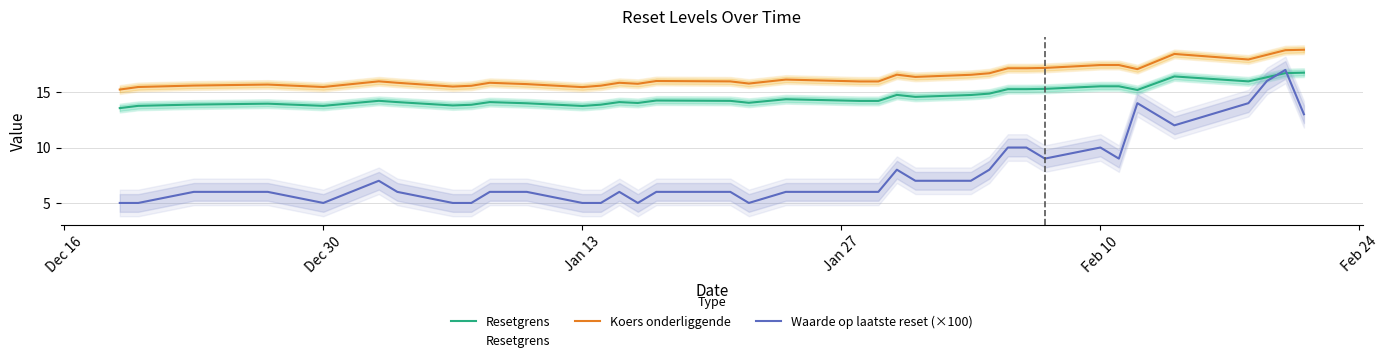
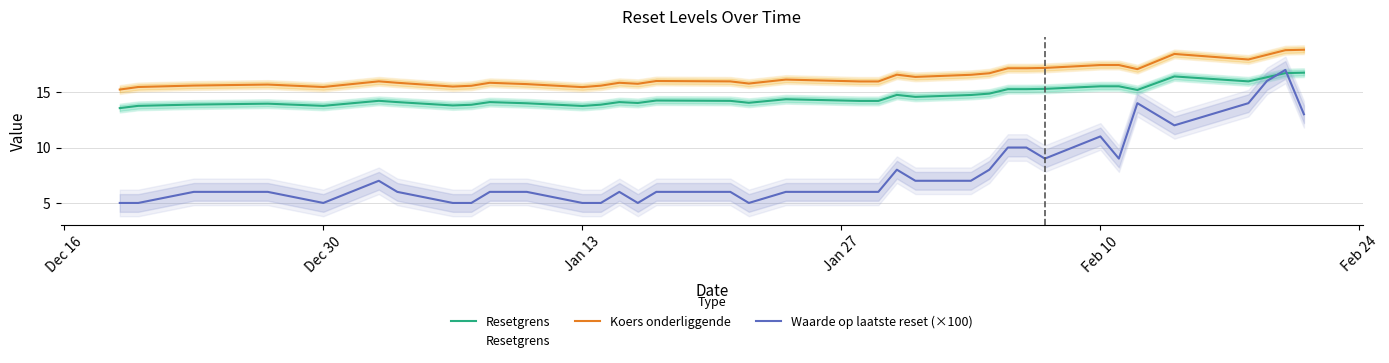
Waarde op laatste reset (×100), Feb 10: 10.0 -> 11.0
